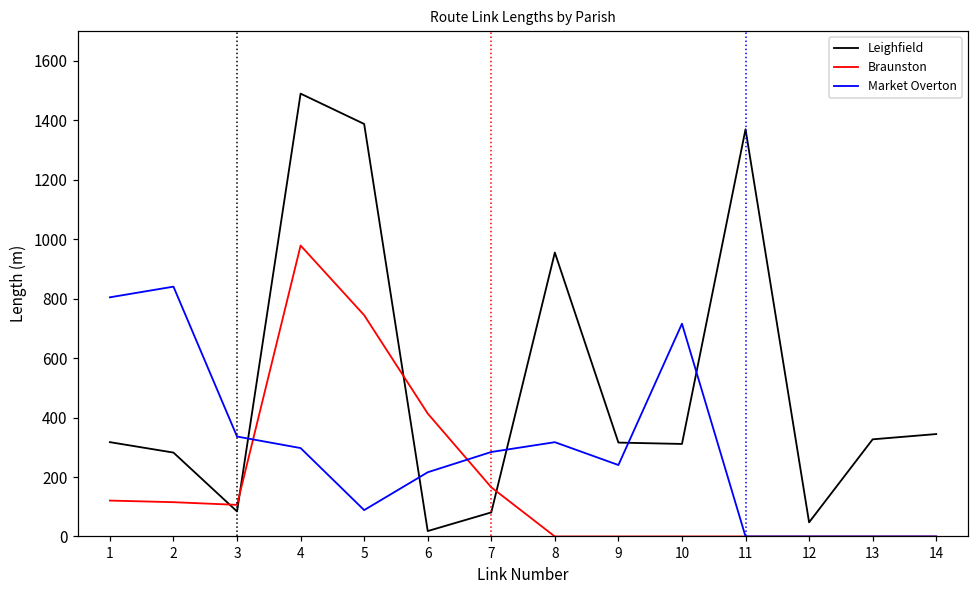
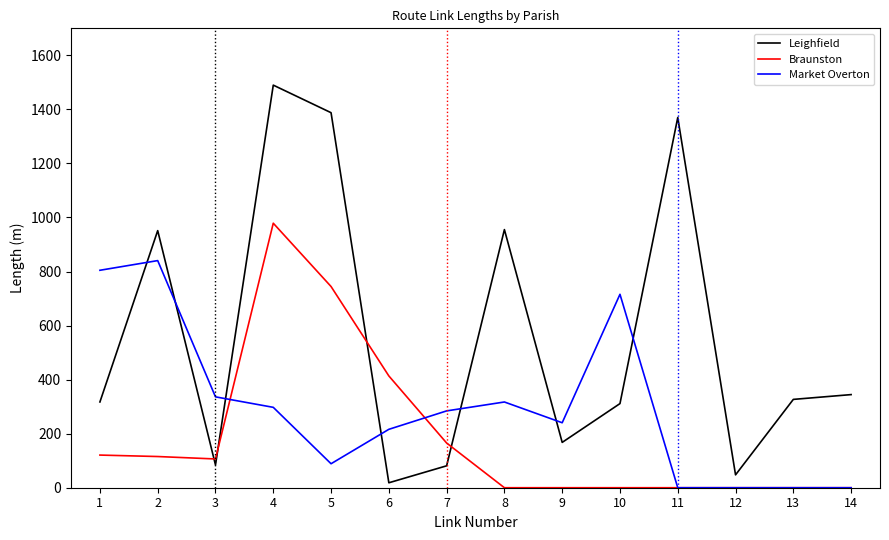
Leighfield, 2: 280 -> 950
Leighfield, 9: 320 -> 170
